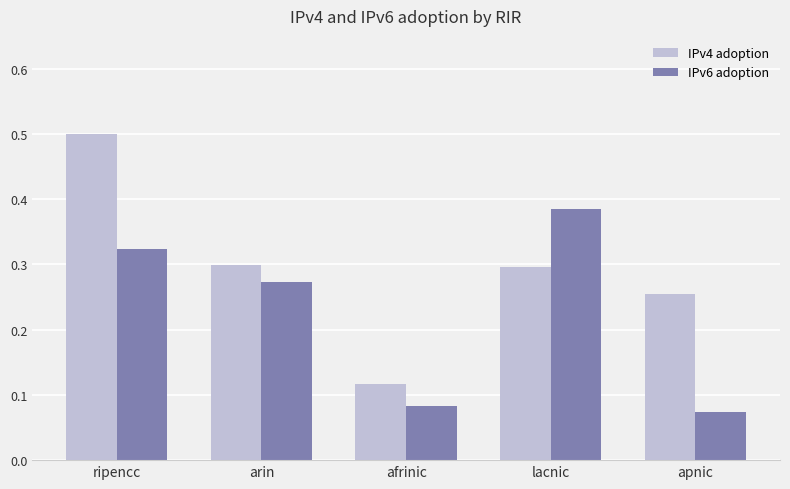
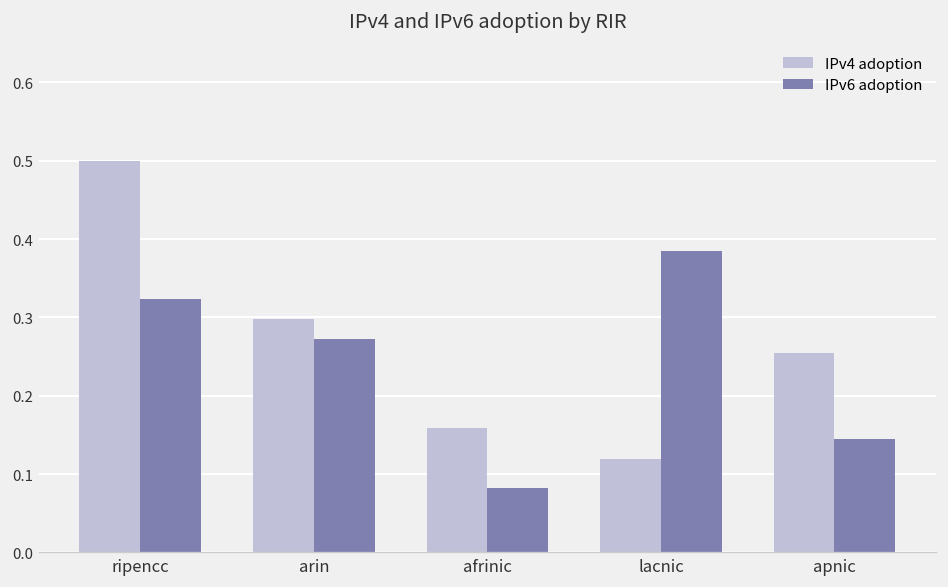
IPv4 adoption, afrinic: 0.12 -> 0.16
IPv4 adoption, lacnic: 0.30 -> 0.12
IPv6 adoption, apnic: 0.07 -> 0.15
